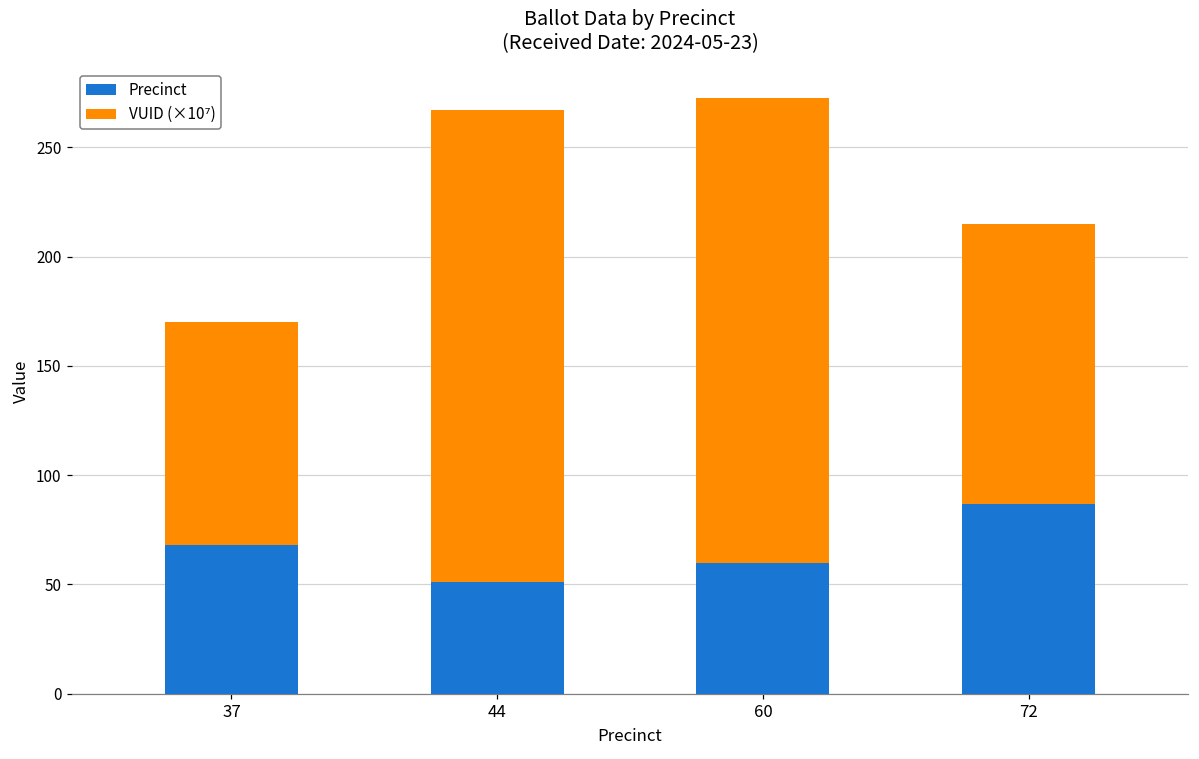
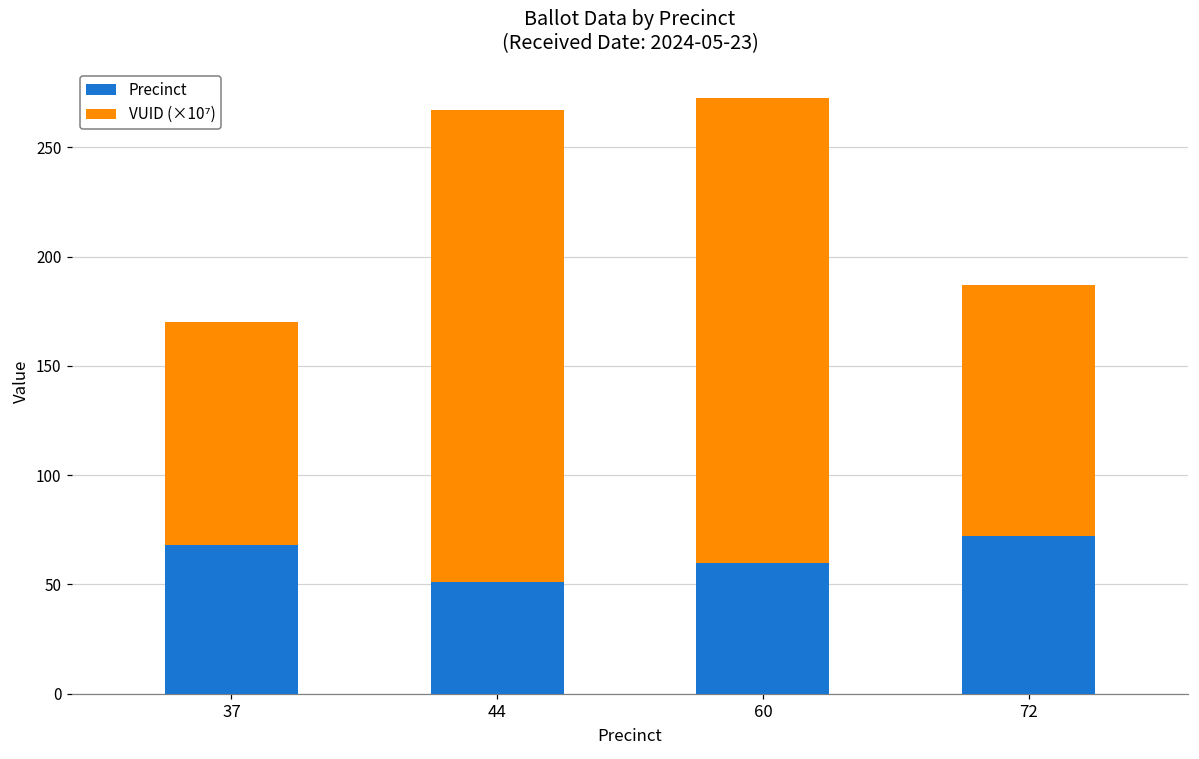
Precinct, 72: 87 -> 72
VUID (×10⁷), 72: 128 -> 115
